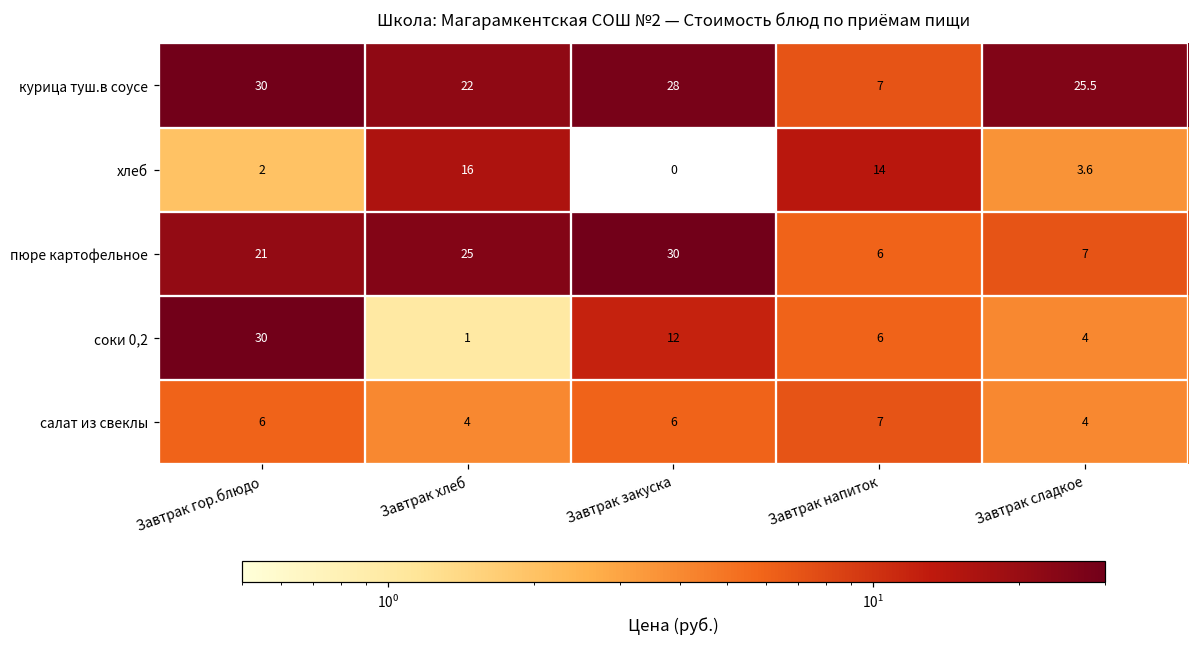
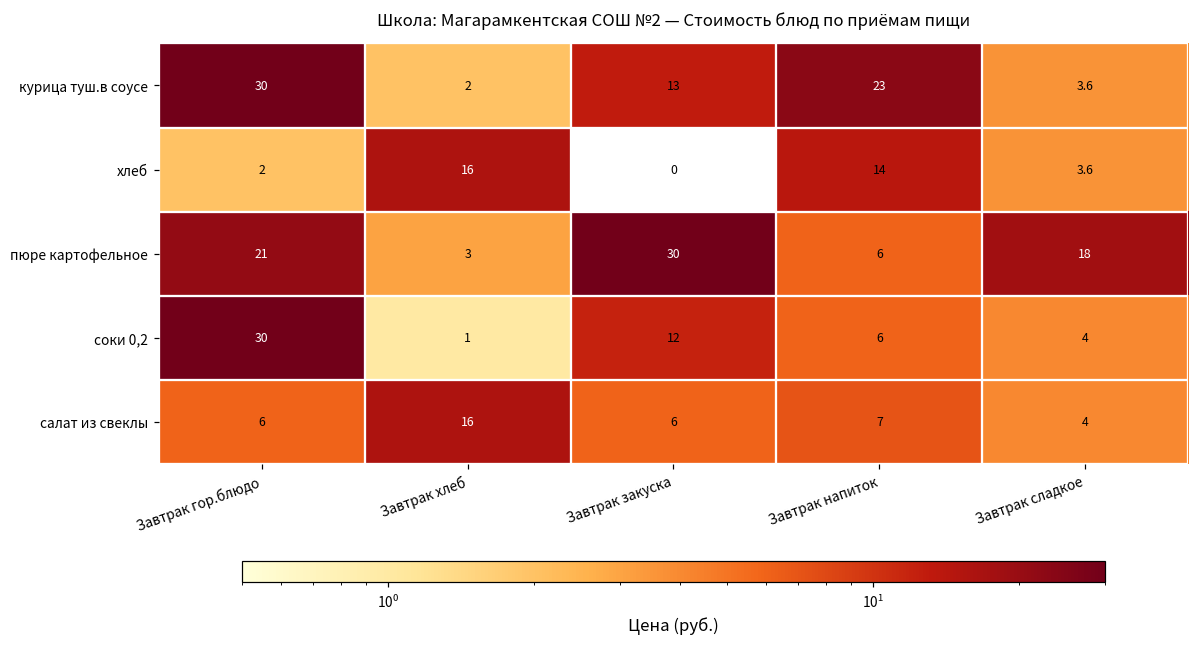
курица туш.в соусе, Завтрак хлеб: 22 -> 2
курица туш.в соусе, Завтрак закуска: 28 -> 13
курица туш.в соусе, Завтрак напиток: 7 -> 23
курица туш.в соусе, Завтрак сладкое: 25.5 -> 3.6
пюре картофельное, Завтрак хлеб: 25 -> 3
пюре картофельное, Завтрак сладкое: 7 -> 18
салат из свеклы, Завтрак хлеб: 4 -> 16
